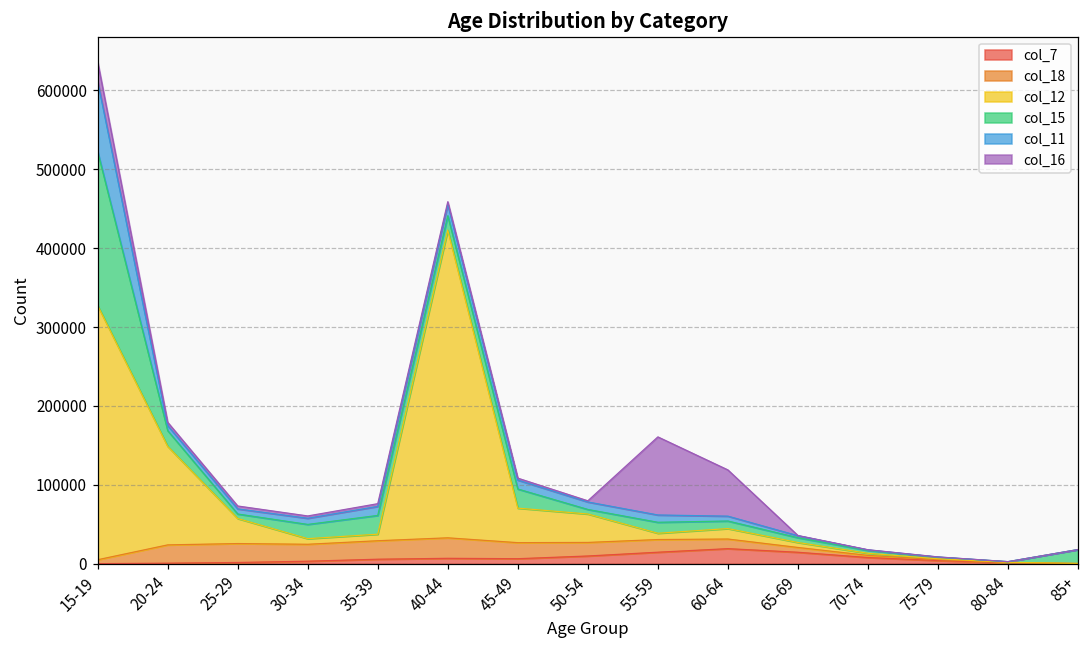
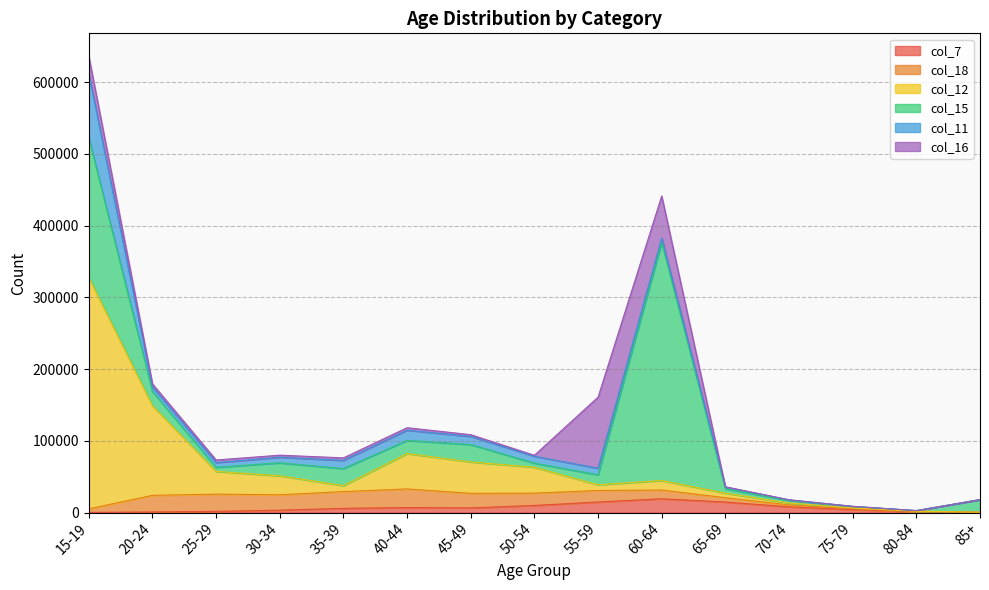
col_12, 30-34: 10000 -> 30000
col_12, 40-44: 390000 -> 50000
col_15, 60-64: 10000 -> 330000
